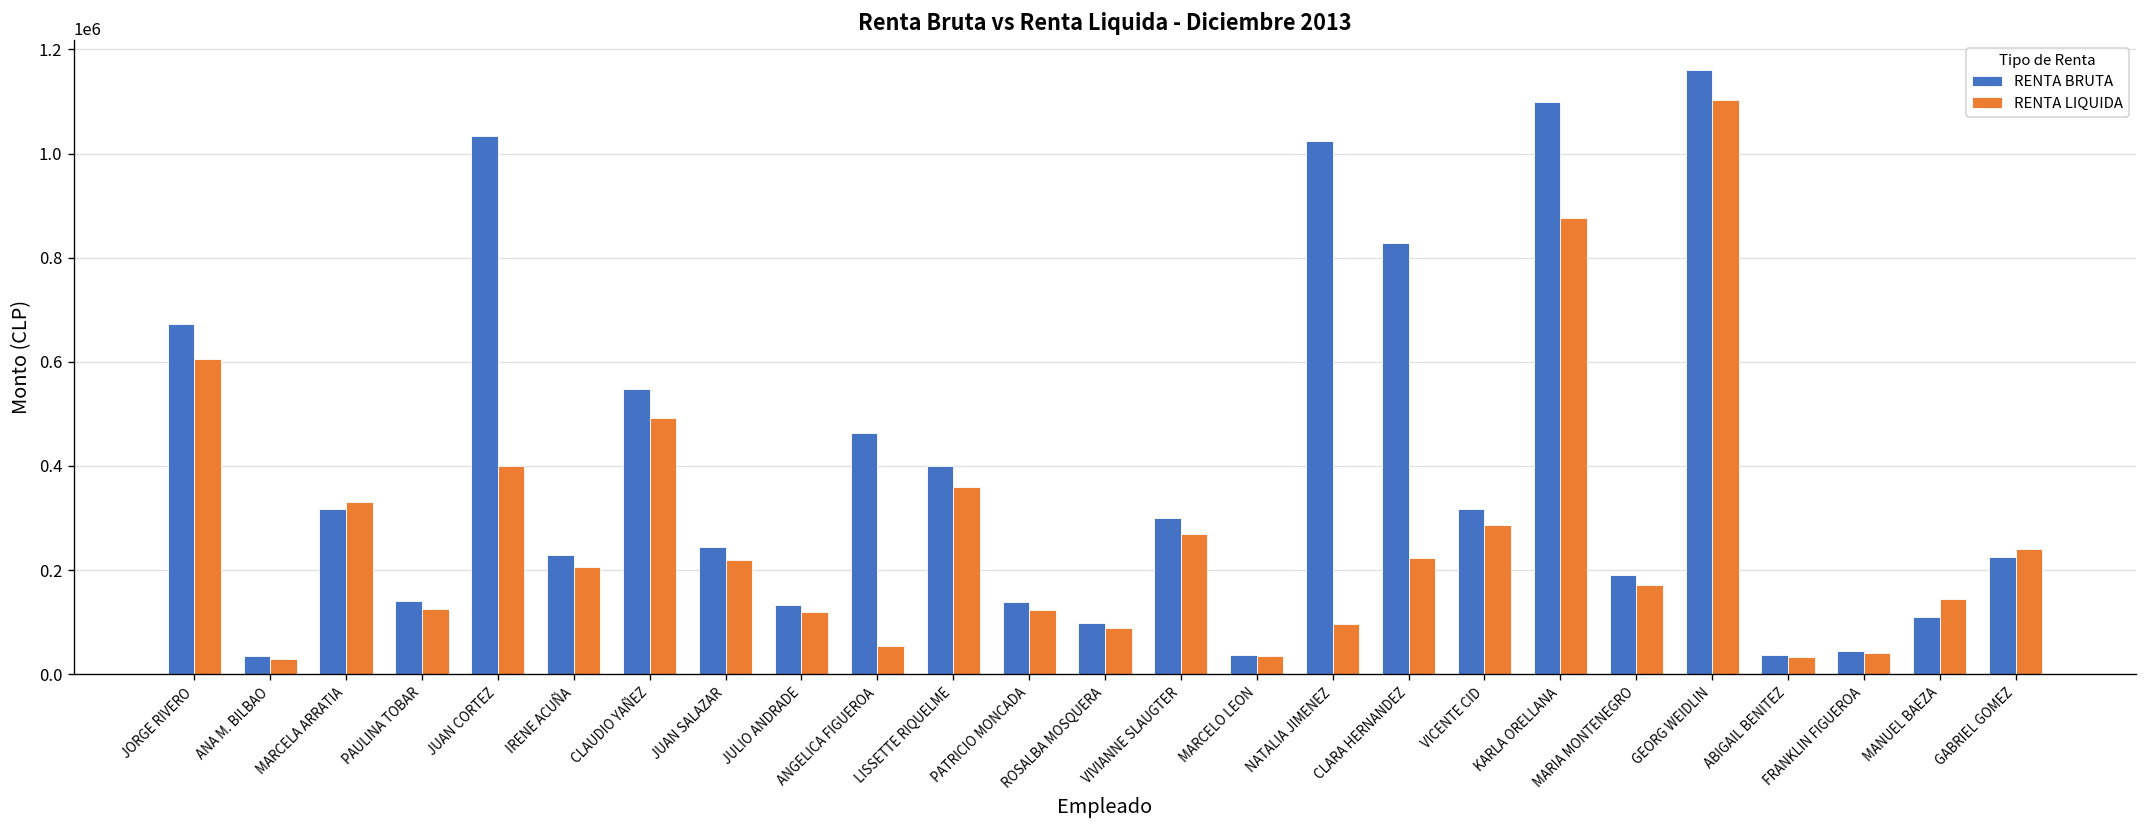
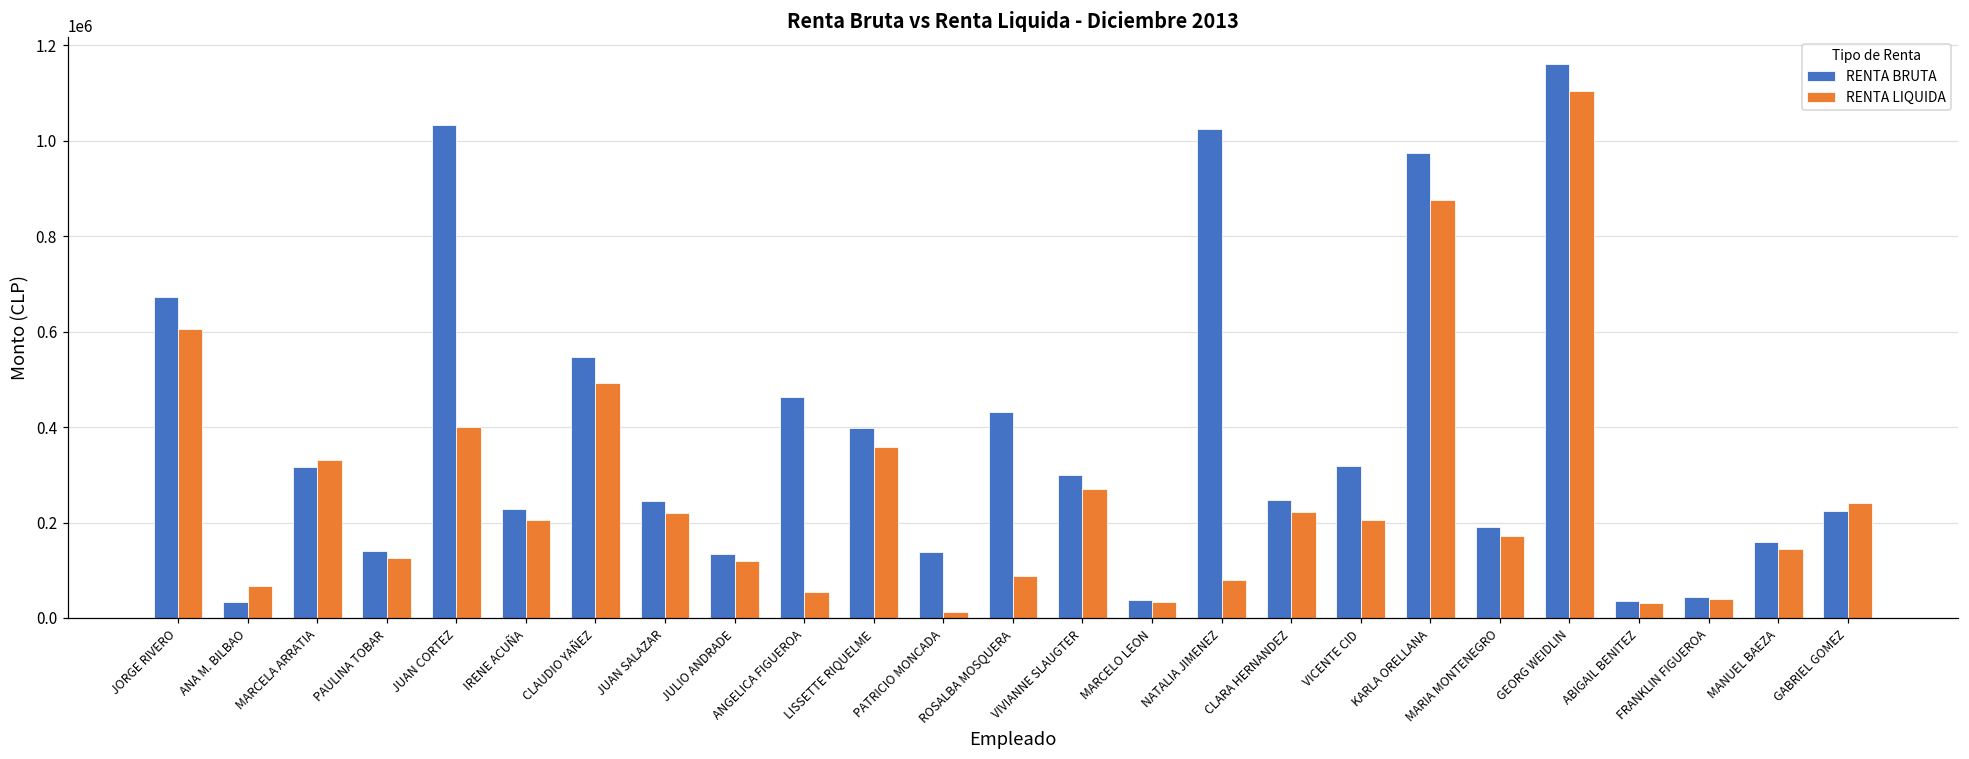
RENTA LIQUIDA, ANA M. BILBAO: 30000 -> 70000
RENTA LIQUIDA, PATRICIO MONCADA: 120000 -> 10000
RENTA BRUTA, ROSALBA MOSQUERA: 100000 -> 430000
RENTA LIQUIDA, NATALIA JIMENEZ: 100000 -> 80000
RENTA BRUTA, CLARA HERNANDEZ: 830000 -> 250000
RENTA LIQUIDA, VICENTE CID: 290000 -> 200000
RENTA BRUTA, KARLA ORELLANA: 1100000 -> 970000
RENTA BRUTA, MANUEL BAEZA: 110000 -> 160000
